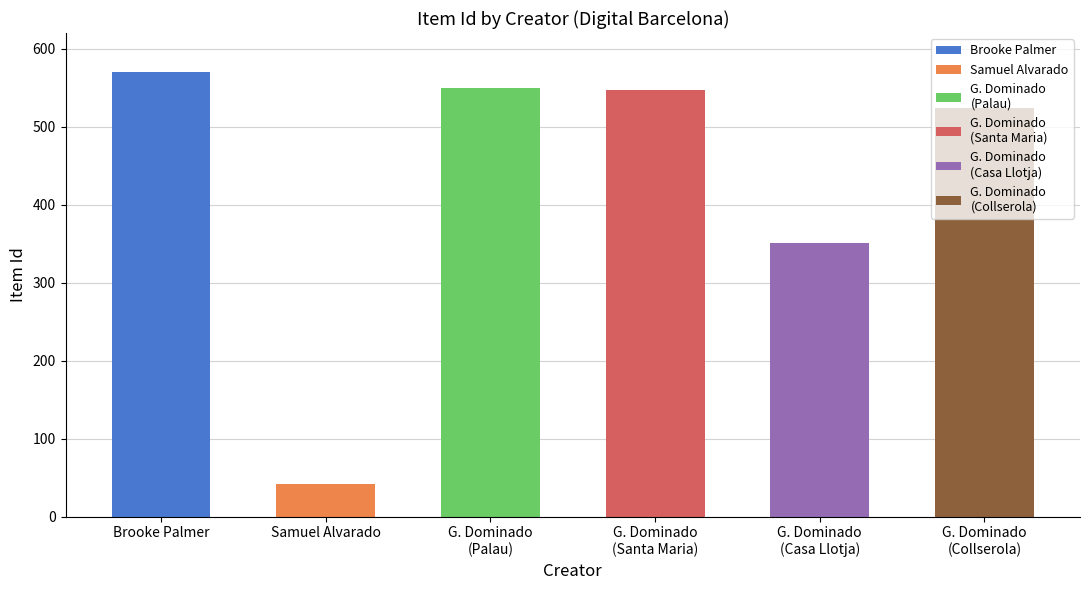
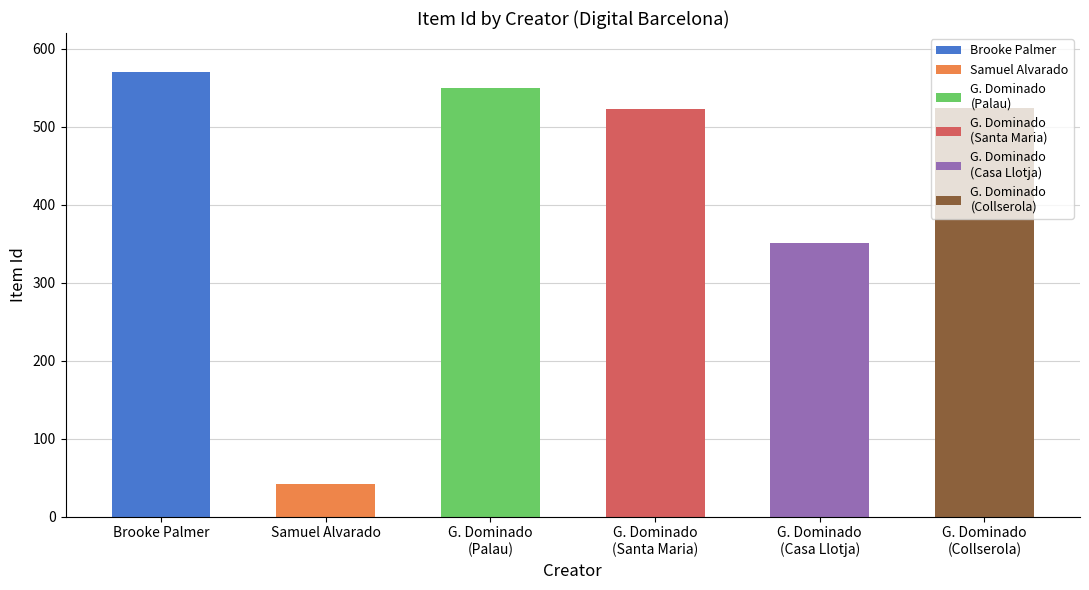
G. Dominado (Santa Maria): 550 -> 520
